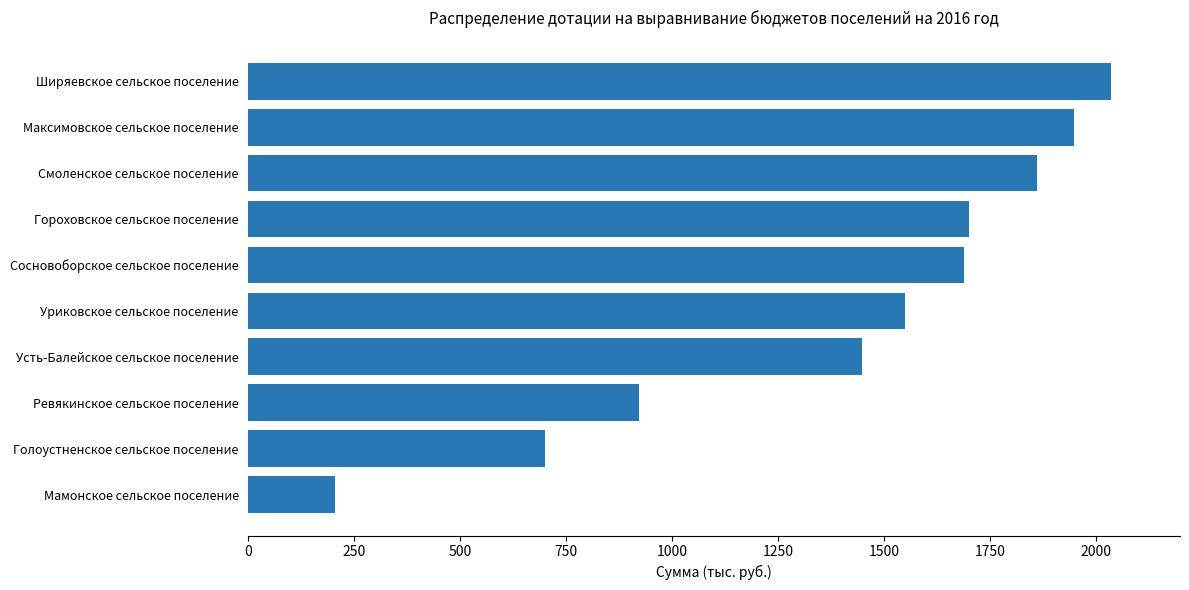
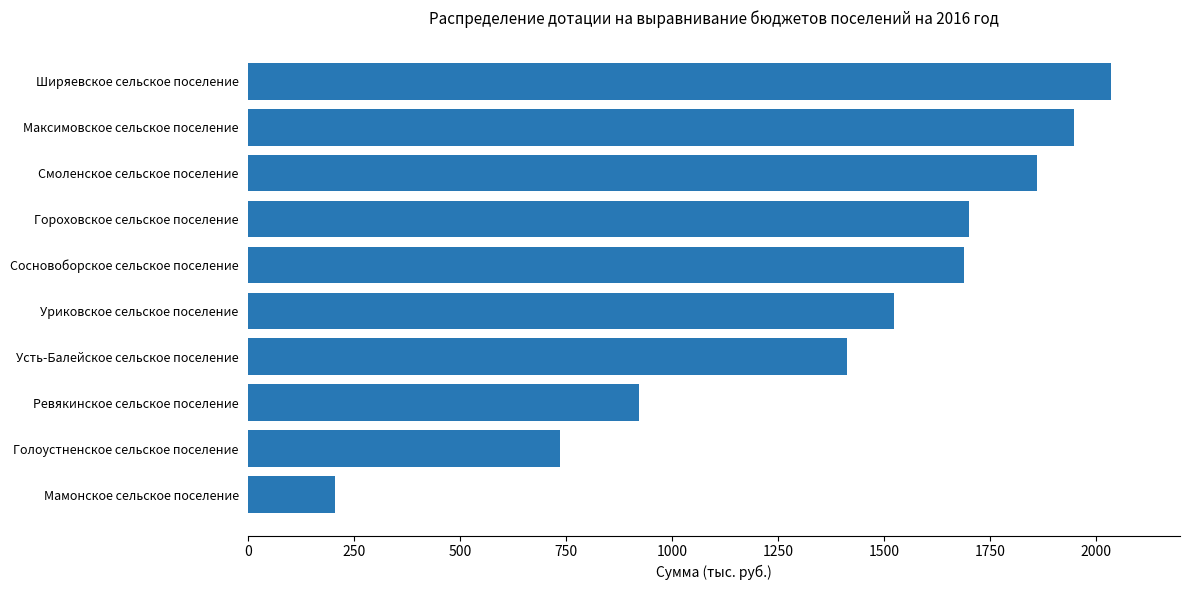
Уриковское сельское поселение: 1550 -> 1520
Усть-Балейское сельское поселение: 1450 -> 1410
Голоустненское сельское поселение: 700 -> 740
